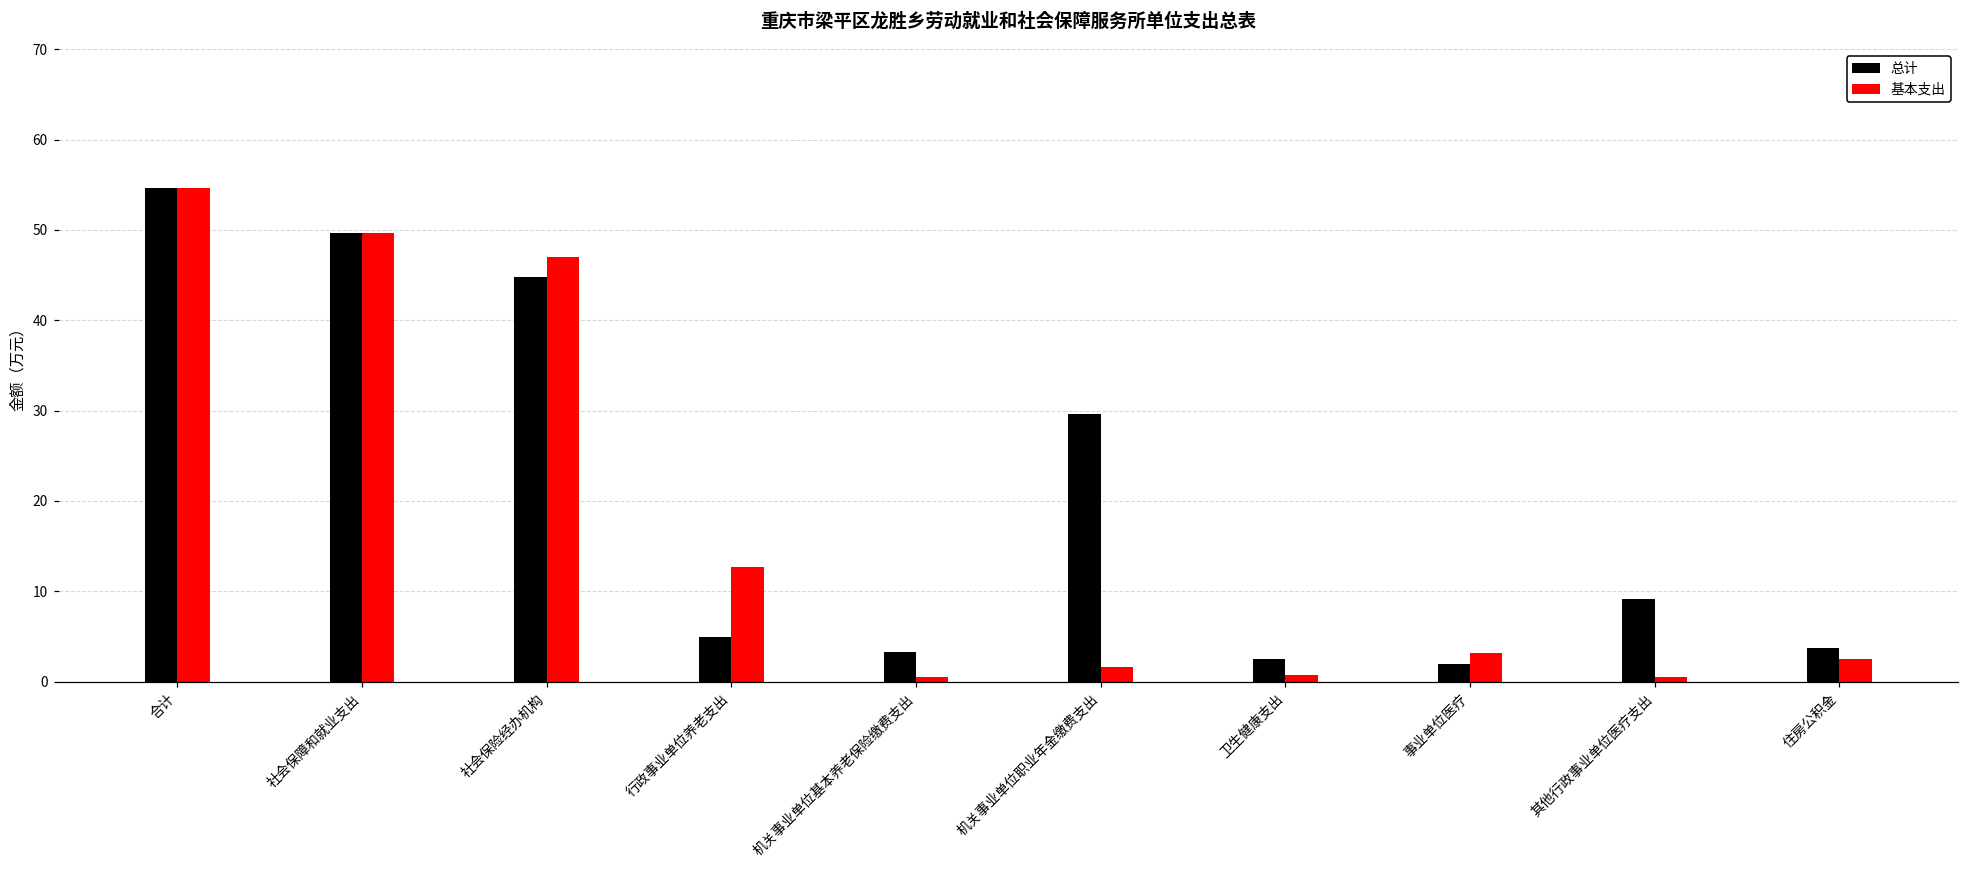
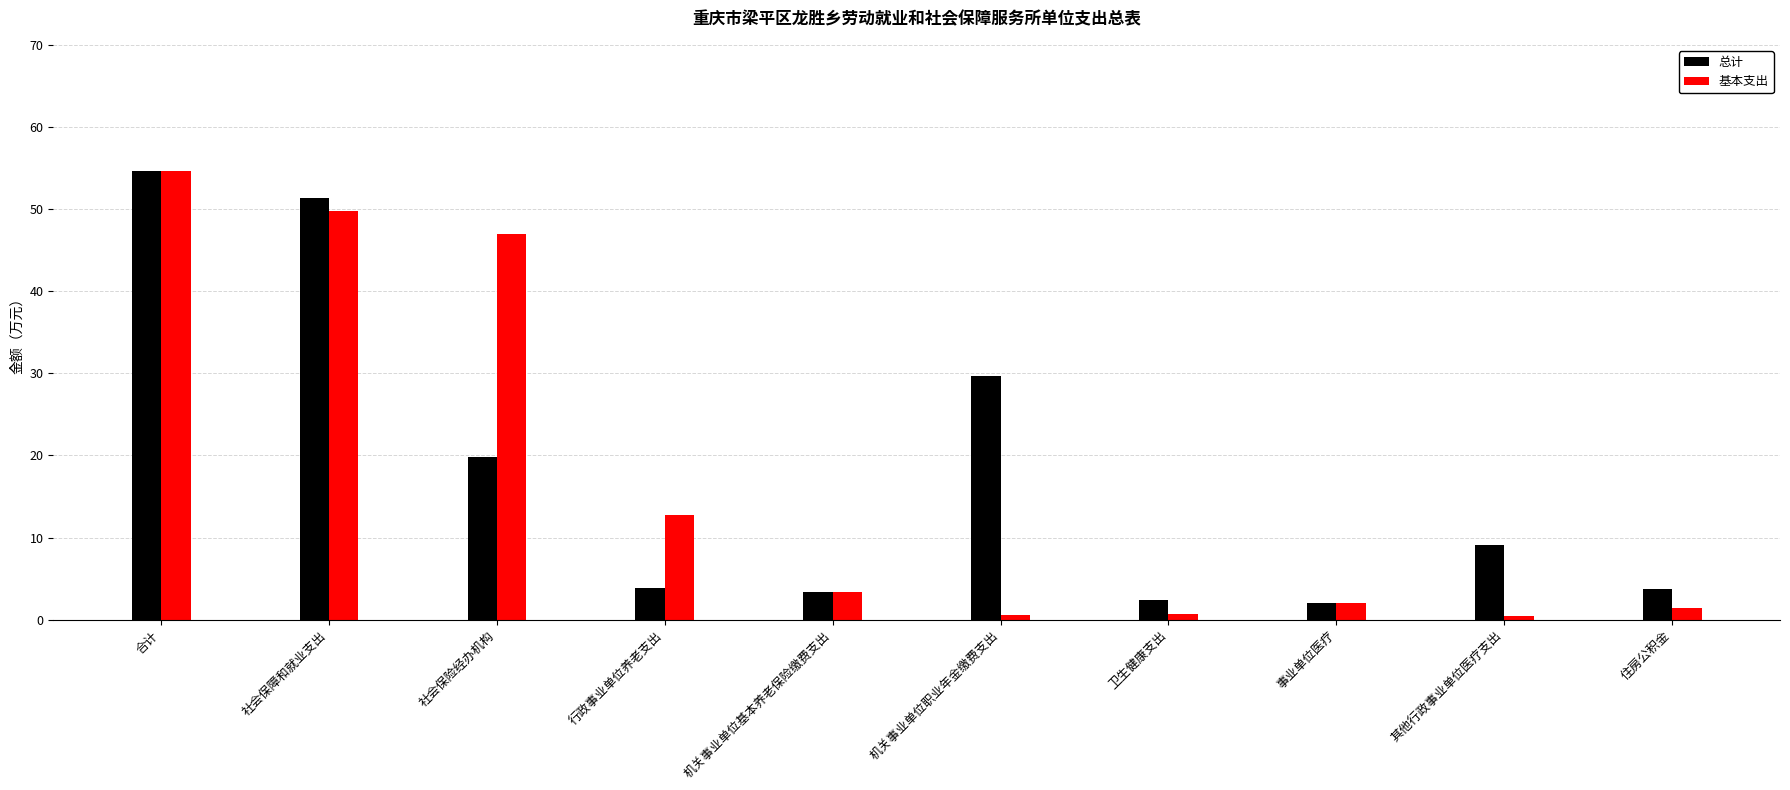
总计, 社会保障和就业支出: 50 -> 51
总计, 社会保险经办机构: 45 -> 20
总计, 行政事业单位养老支出: 5 -> 4
基本支出, 机关事业单位基本养老保险缴费支出: 1 -> 3
基本支出, 机关事业单位职业年金缴费支出: 2 -> 1
基本支出, 事业单位医疗: 3 -> 2
基本支出, 住房公积金: 2 -> 1
